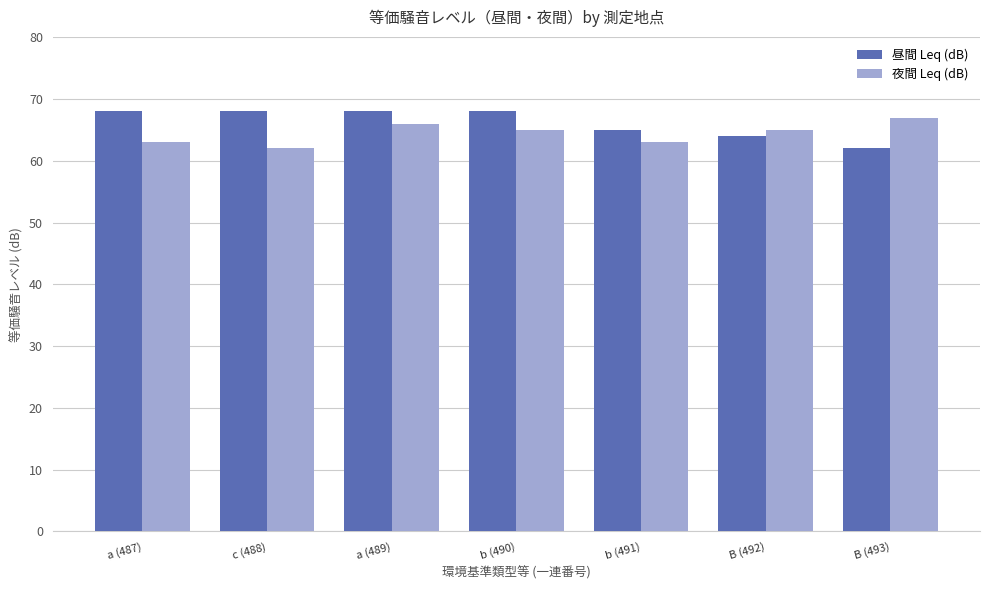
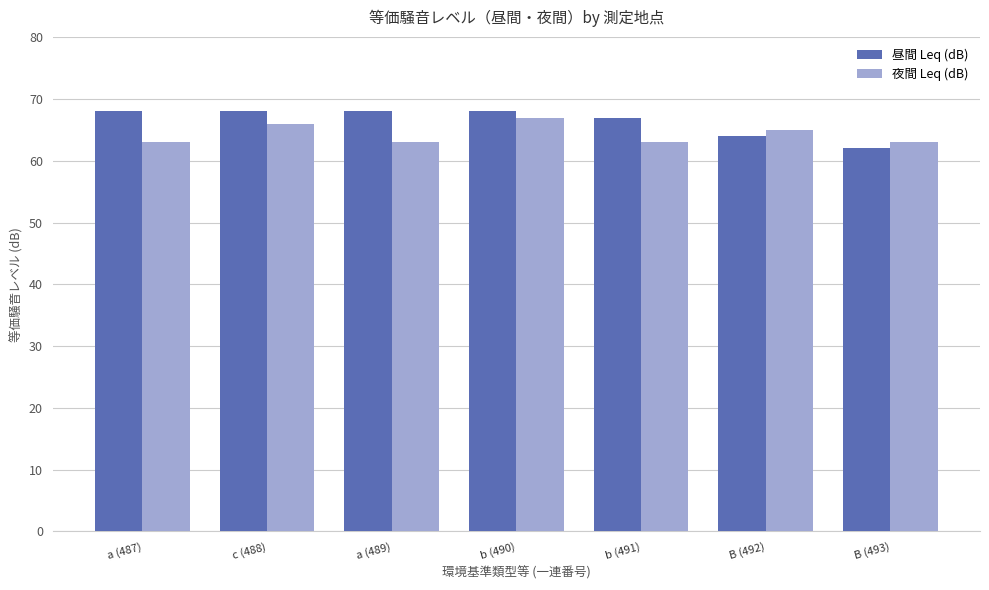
夜間 Leq (dB), c (488): 62 -> 66
夜間 Leq (dB), a (489): 66 -> 63
夜間 Leq (dB), b (490): 65 -> 67
昼間 Leq (dB), b (491): 65 -> 67
夜間 Leq (dB), B (493): 67 -> 63
